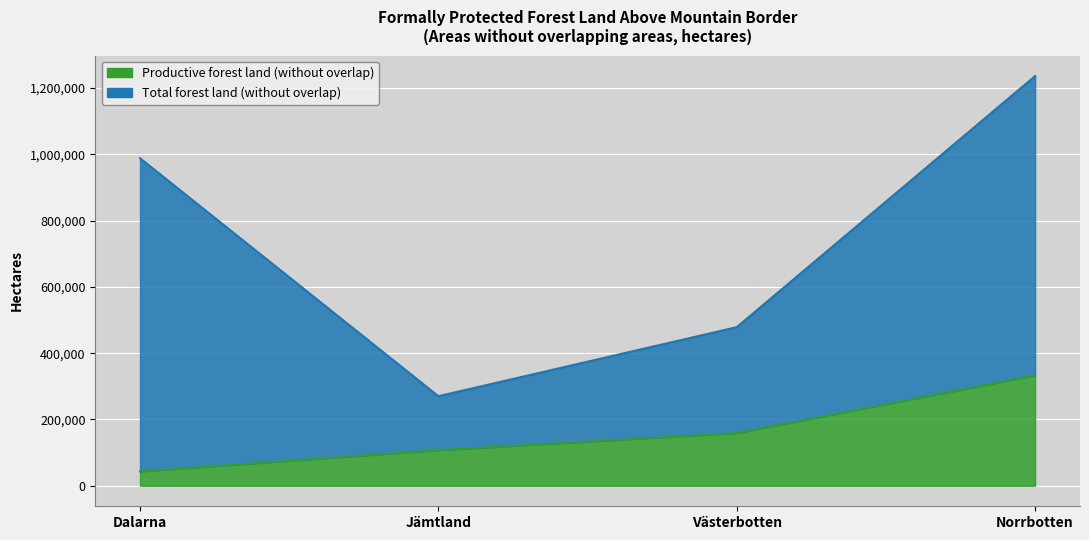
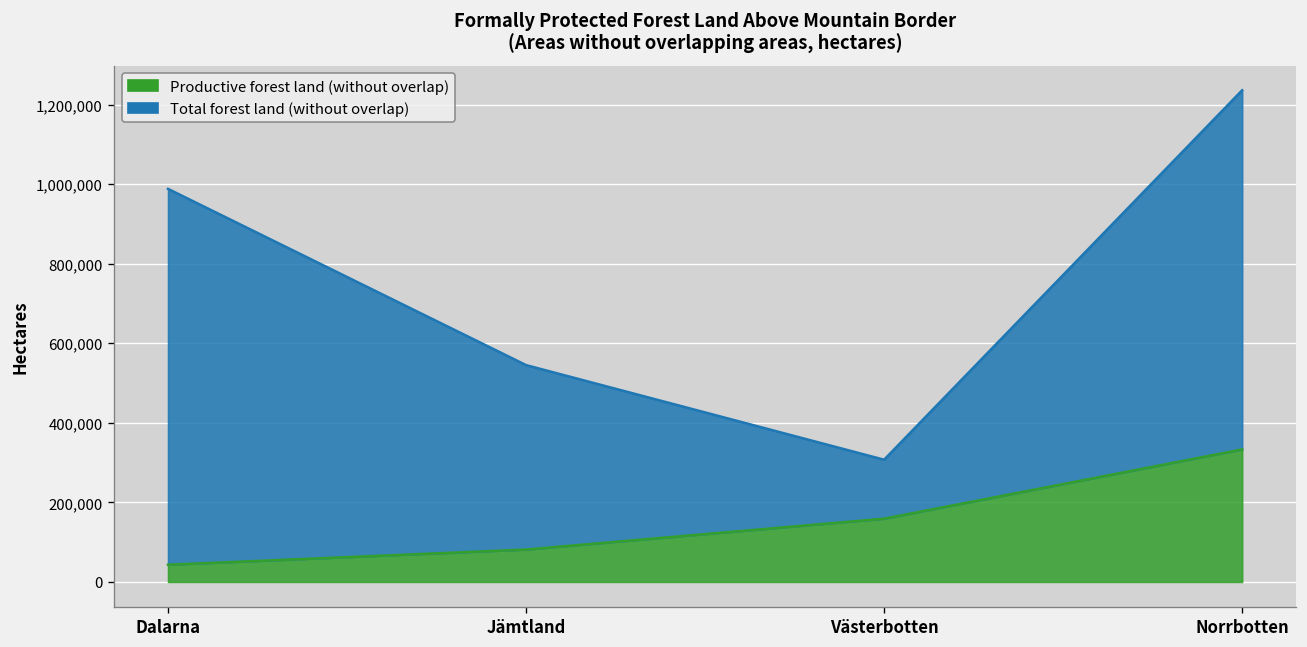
Productive forest land (without overlap), Jämtland: 110,000 -> 80,000
Total forest land (without overlap), Jämtland: 160,000 -> 460,000
Total forest land (without overlap), Västerbotten: 320,000 -> 150,000
